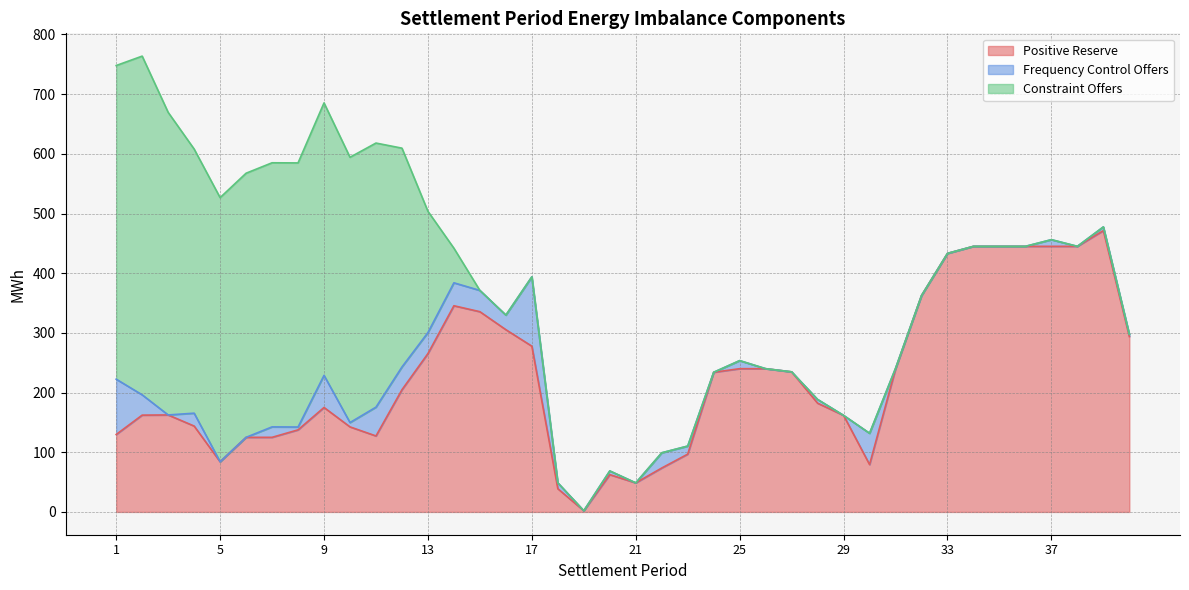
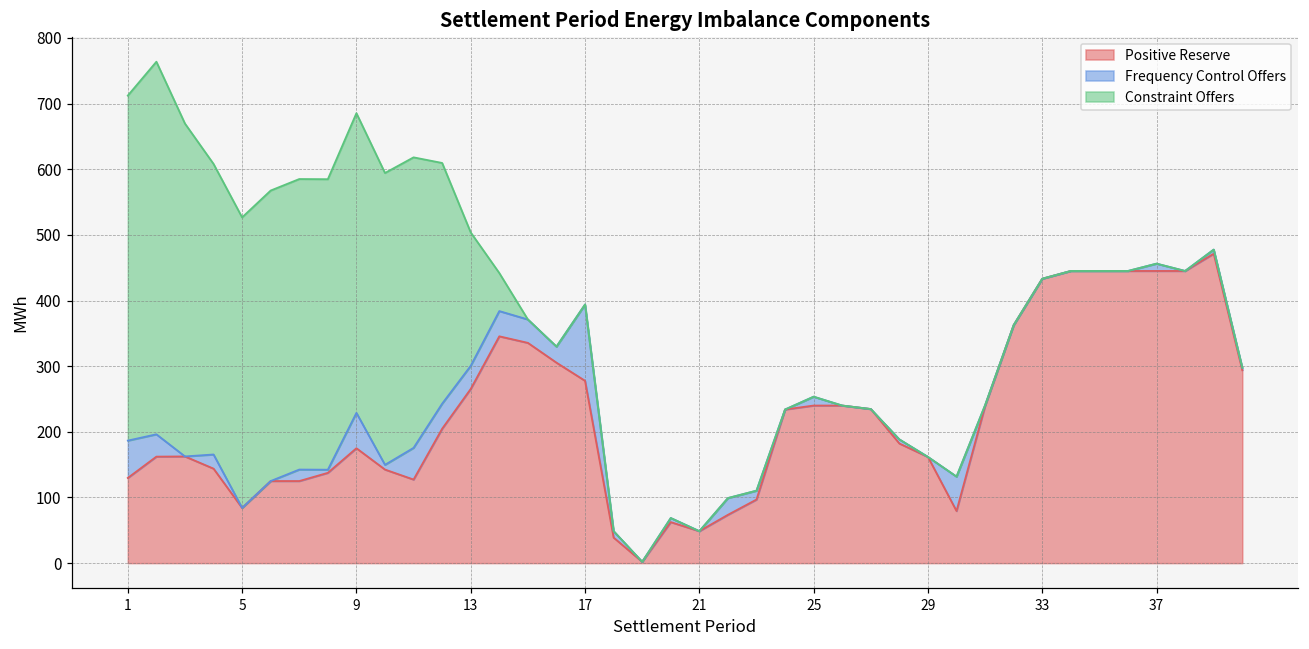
Frequency Control Offers, 1: 90 -> 60
